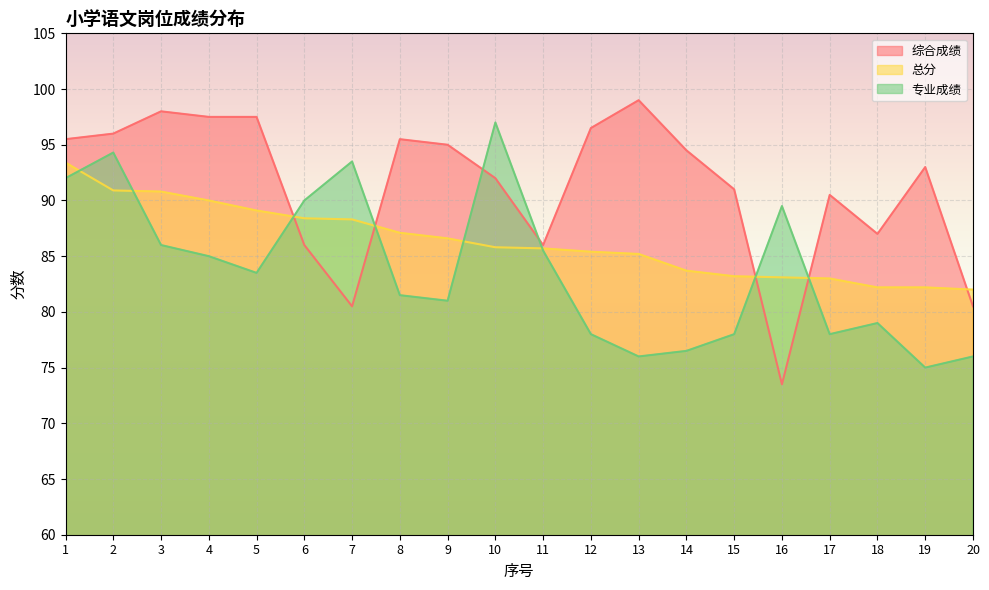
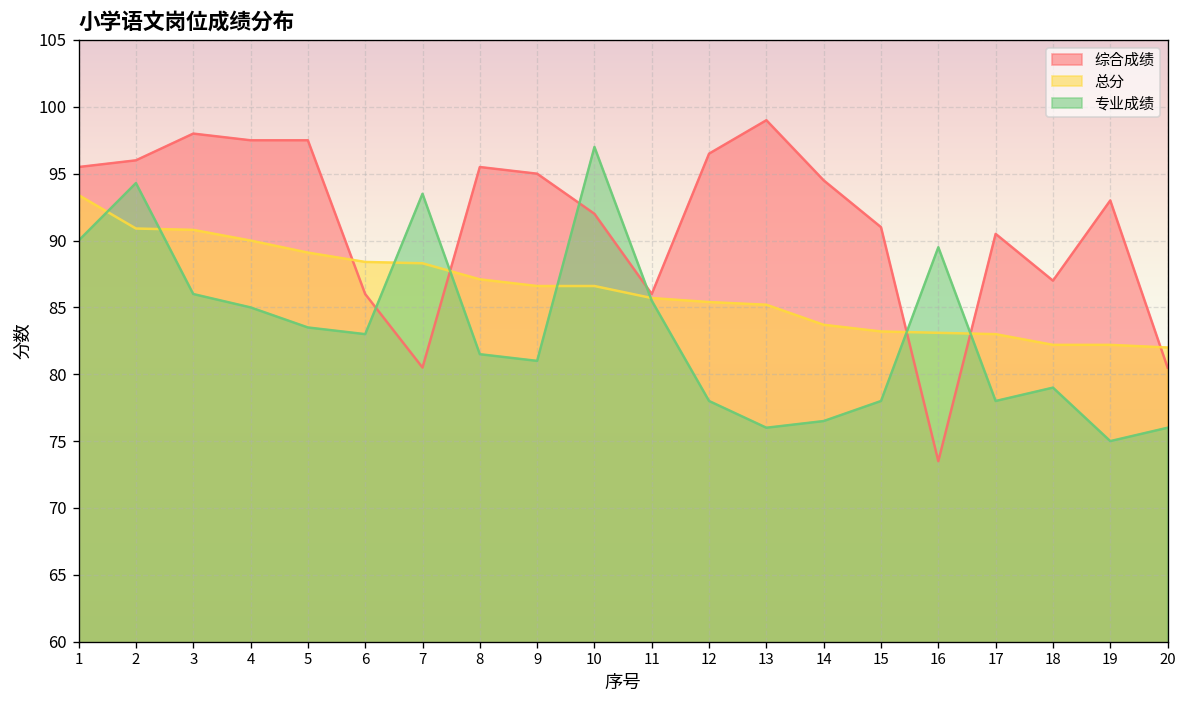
专业成绩, 1: 92 -> 90
专业成绩, 6: 90 -> 83
总分, 10: 85.8 -> 86.6
